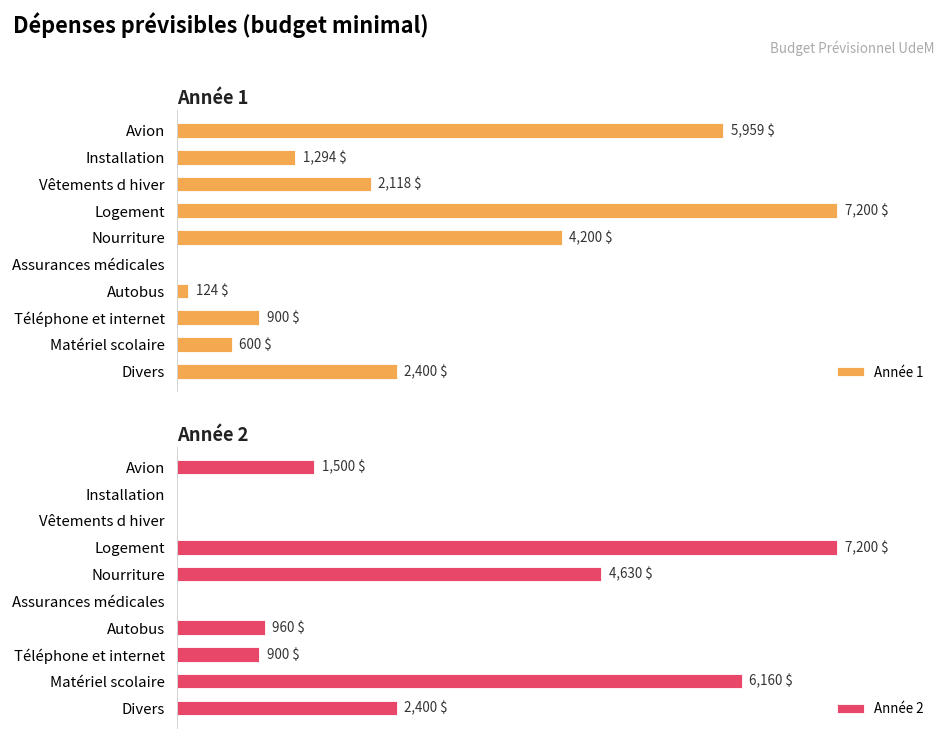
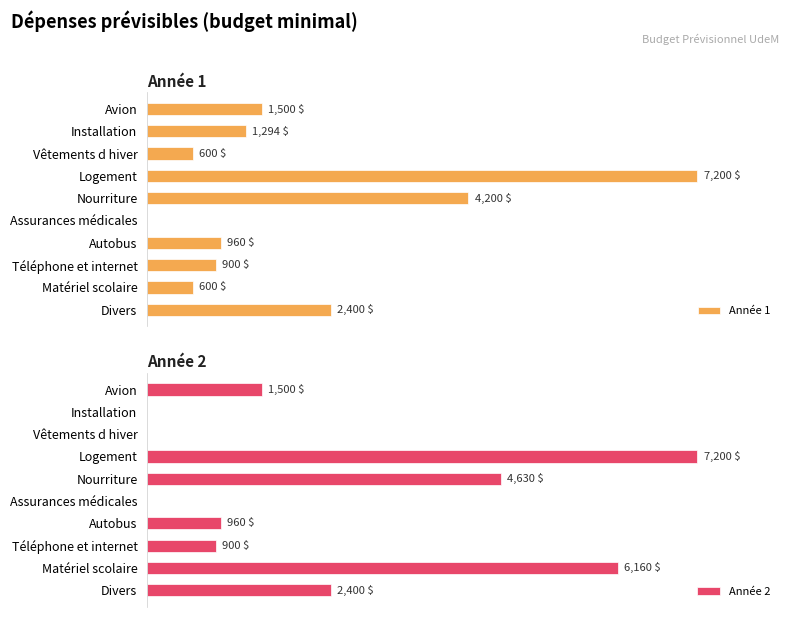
Année 1, Avion: 5,959 -> 1,500
Année 1, Vêtements d hiver: 2,118 -> 600
Année 1, Autobus: 124 -> 960
